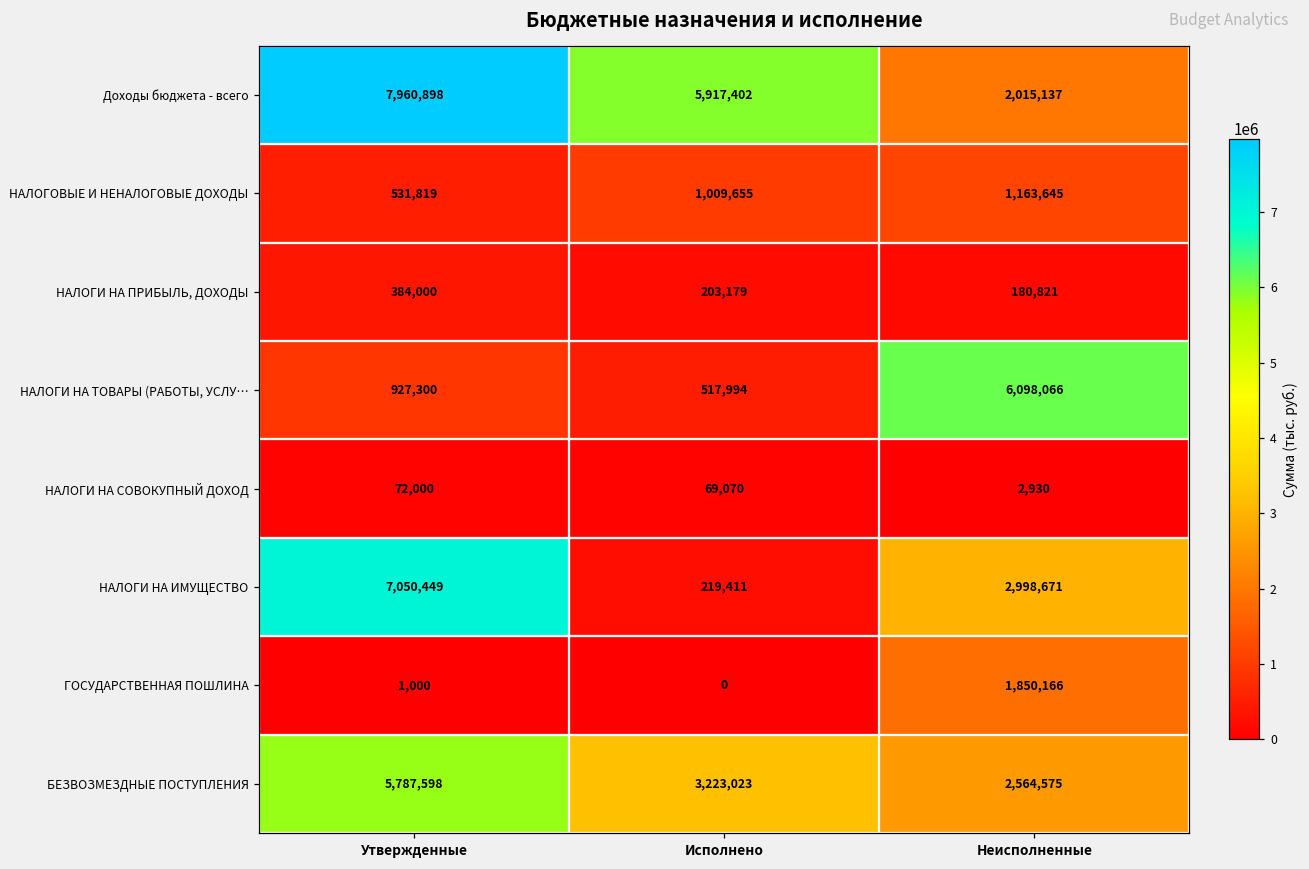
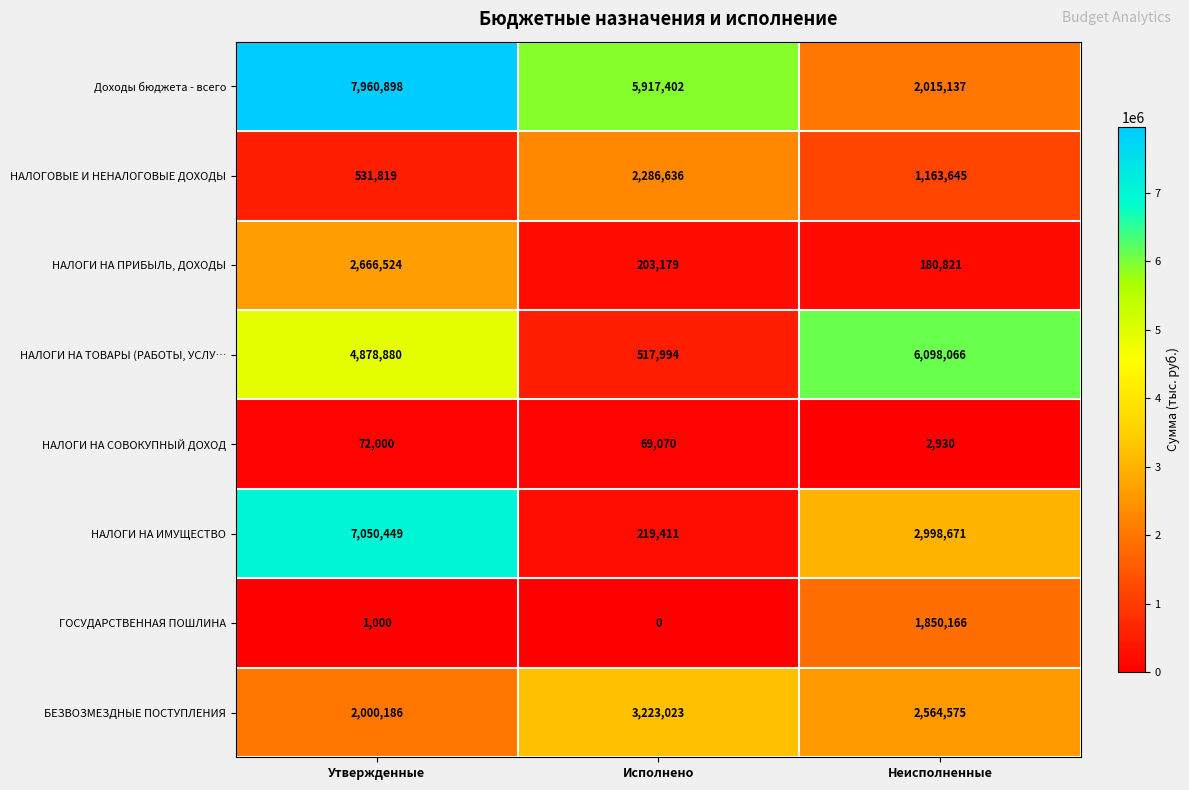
НАЛОГОВЫЕ И НЕНАЛОГОВЫЕ ДОХОДЫ, Исполнено: 1,009,655 -> 2,286,636
НАЛОГИ НА ПРИБЫЛЬ, ДОХОДЫ, Утвержденные: 384,000 -> 2,666,524
НАЛОГИ НА ТОВАРЫ (РАБОТЫ, УСЛУ…, Утвержденные: 927,300 -> 4,878,880
БЕЗВОЗМЕЗДНЫЕ ПОСТУПЛЕНИЯ, Утвержденные: 5,787,598 -> 2,000,186
